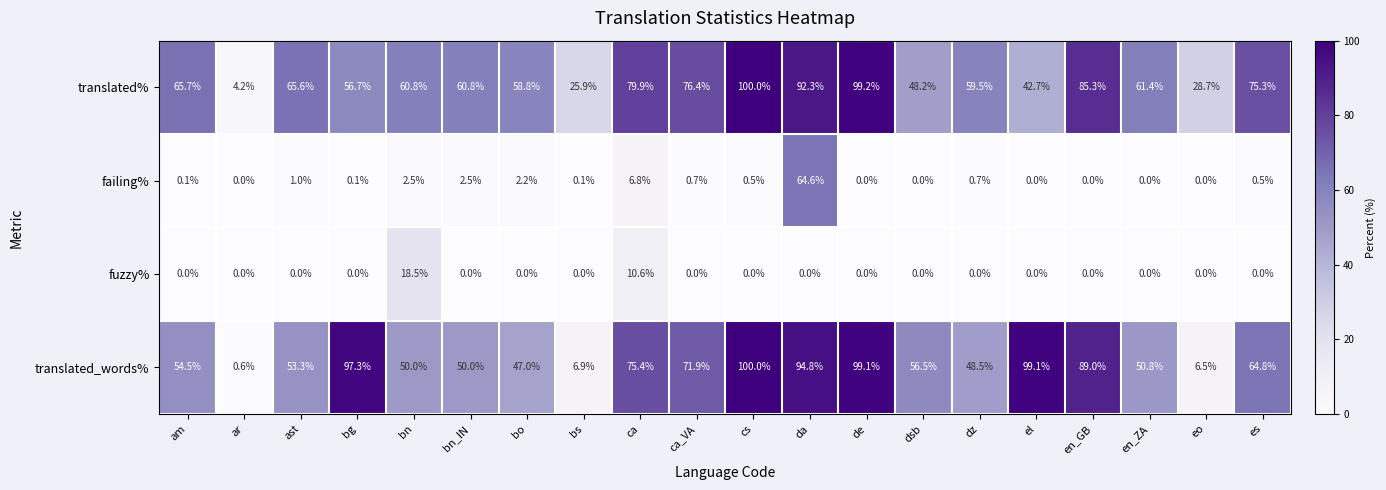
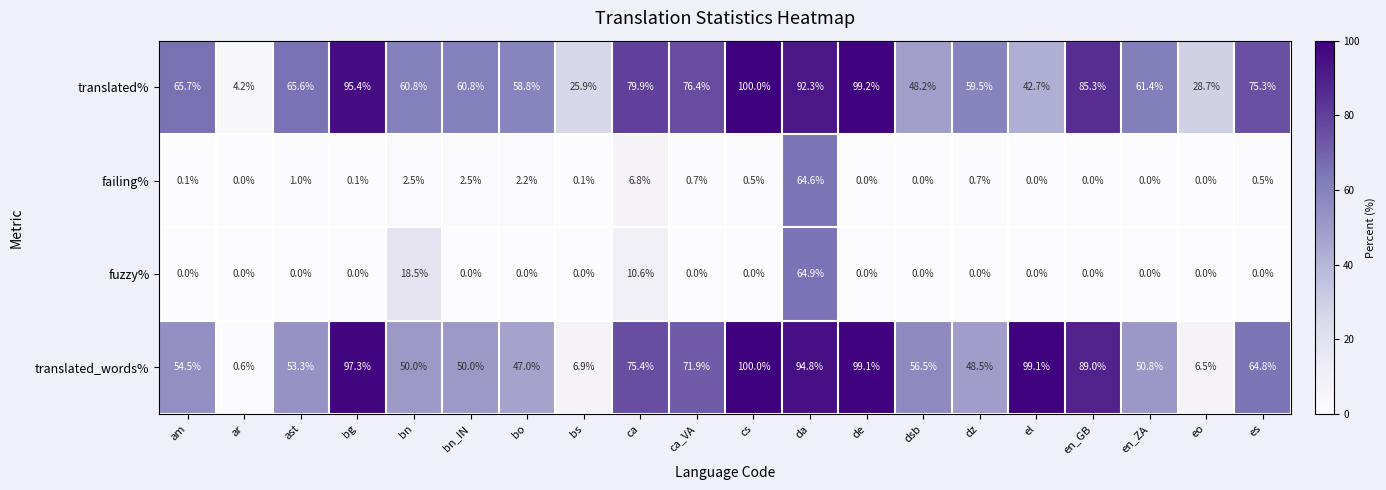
translated%, bg: 56.7% -> 95.4%
fuzzy%, da: 0.0% -> 64.9%
